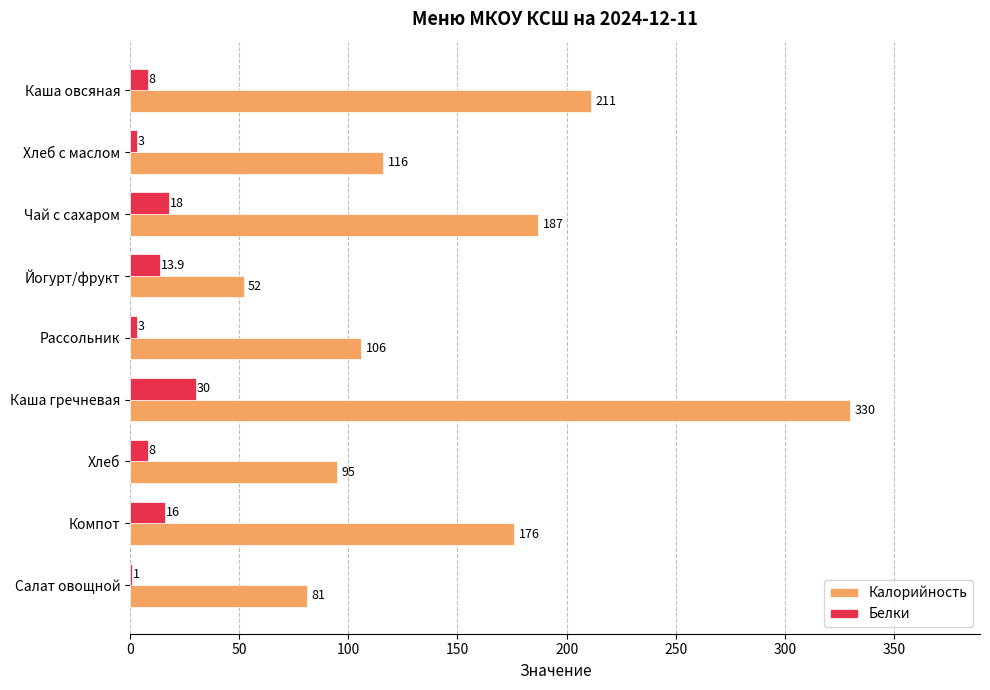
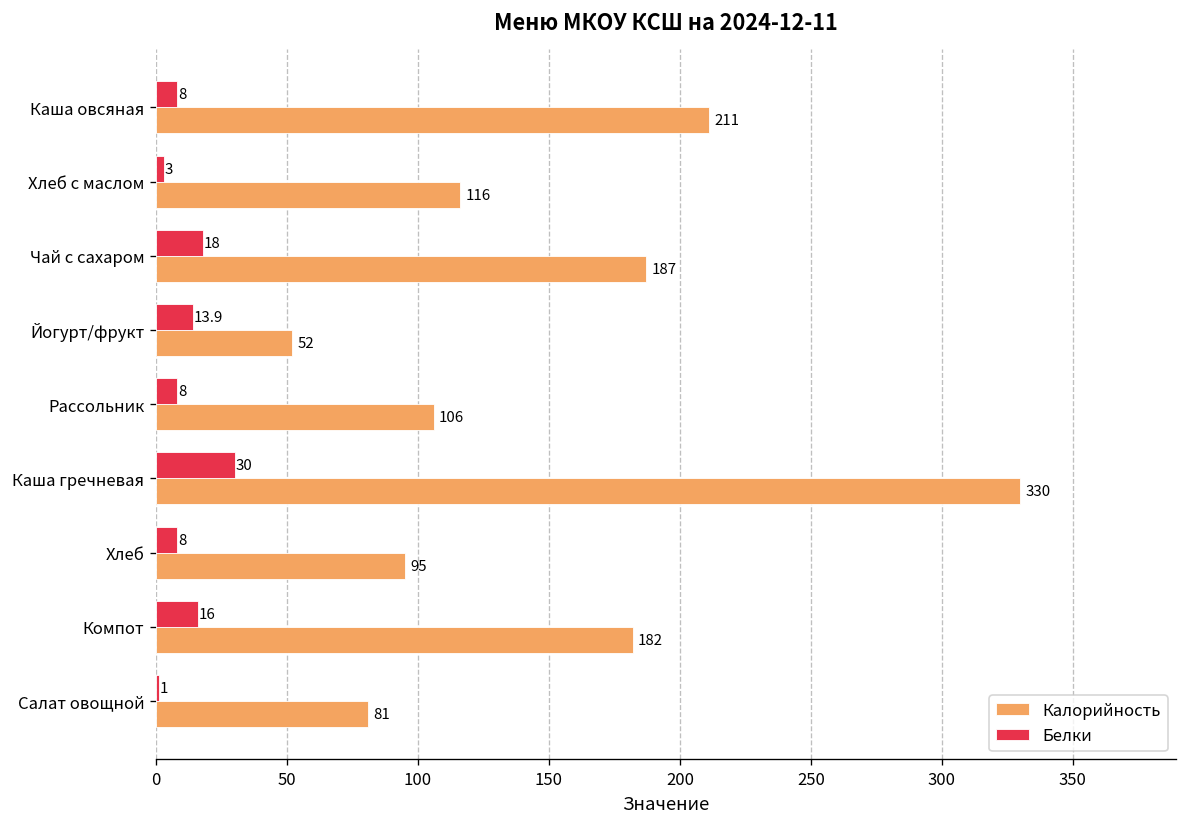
Белки, Рассольник: 3 -> 8
Калорийность, Компот: 176 -> 182
